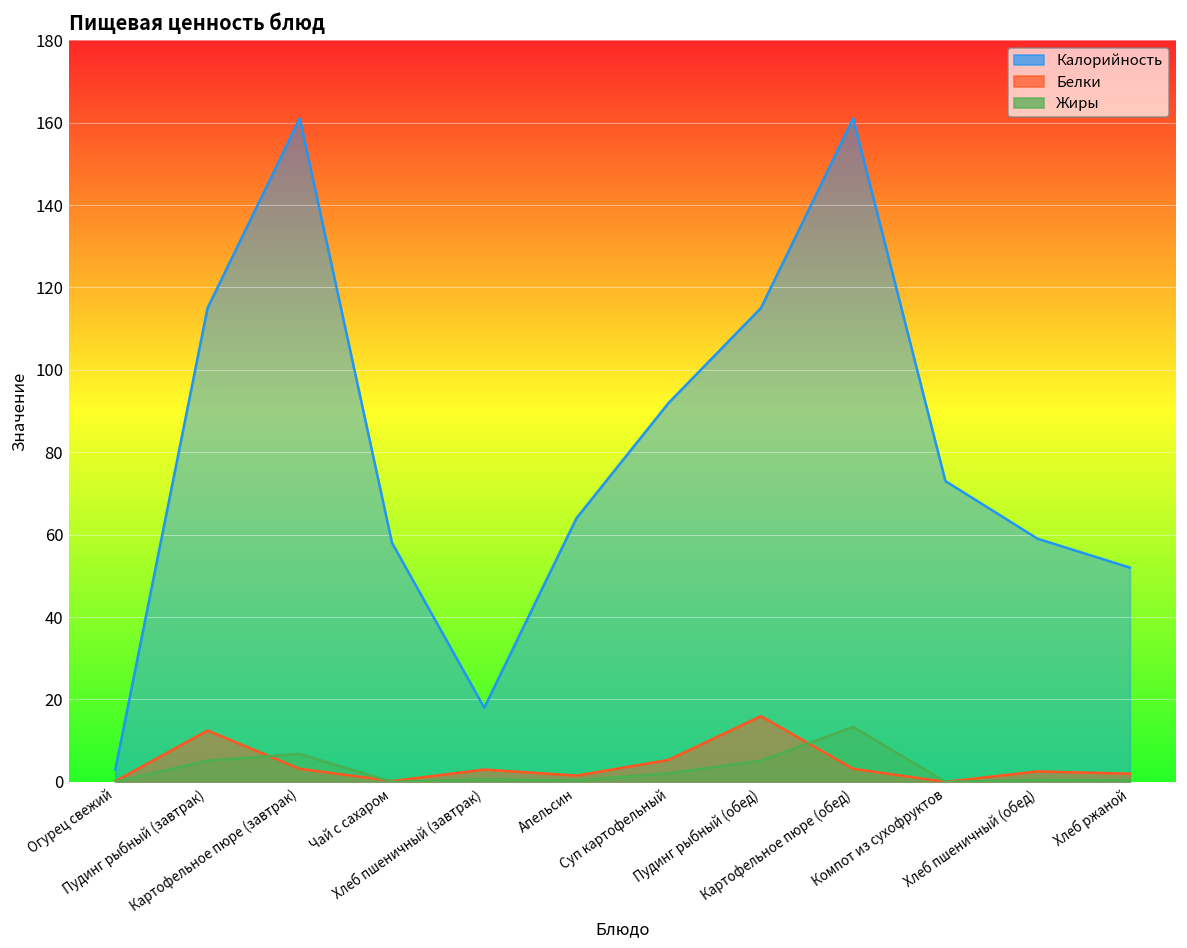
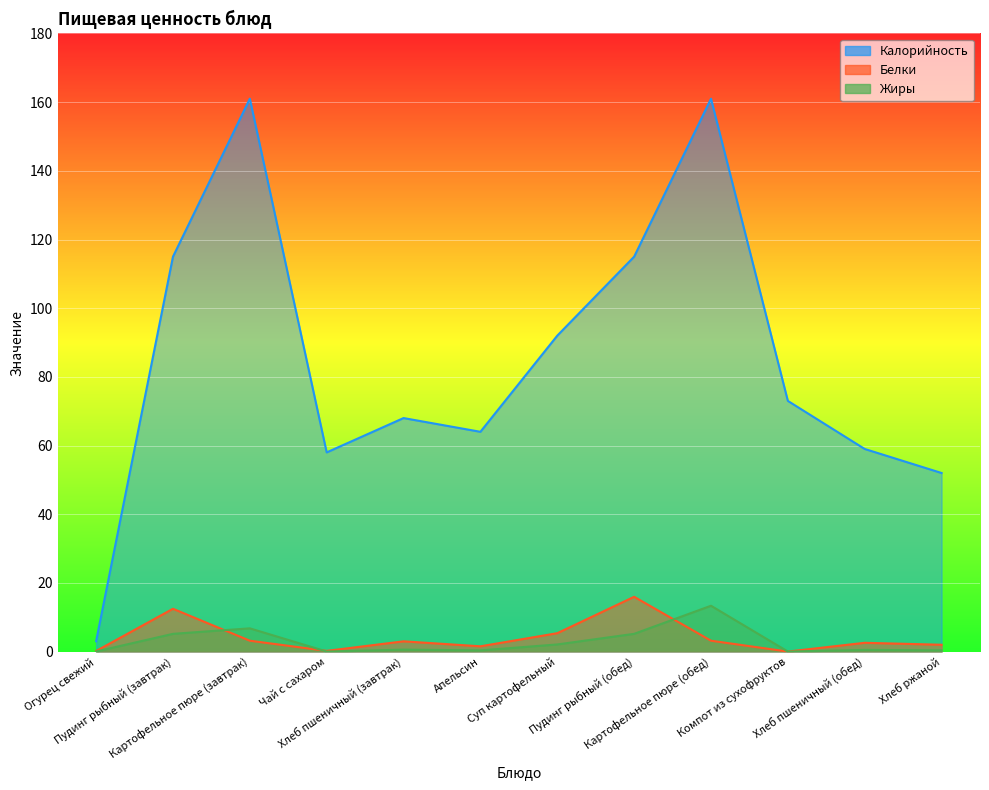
Калорийность, Хлеб пшеничный (завтрак): 18 -> 68
